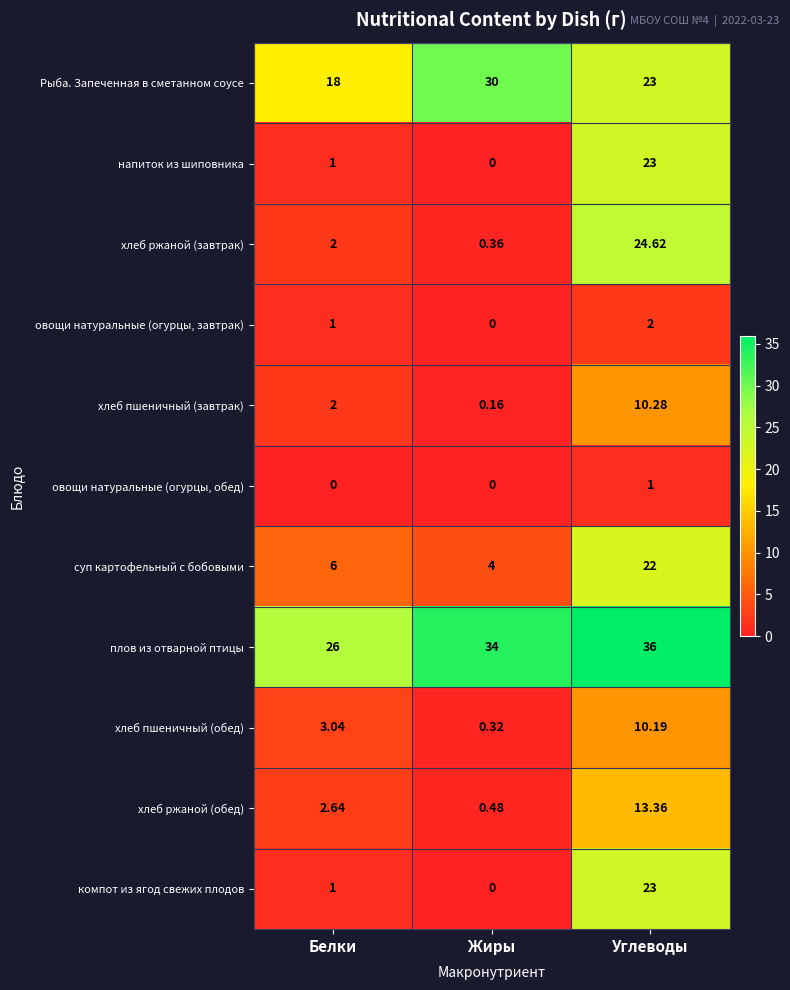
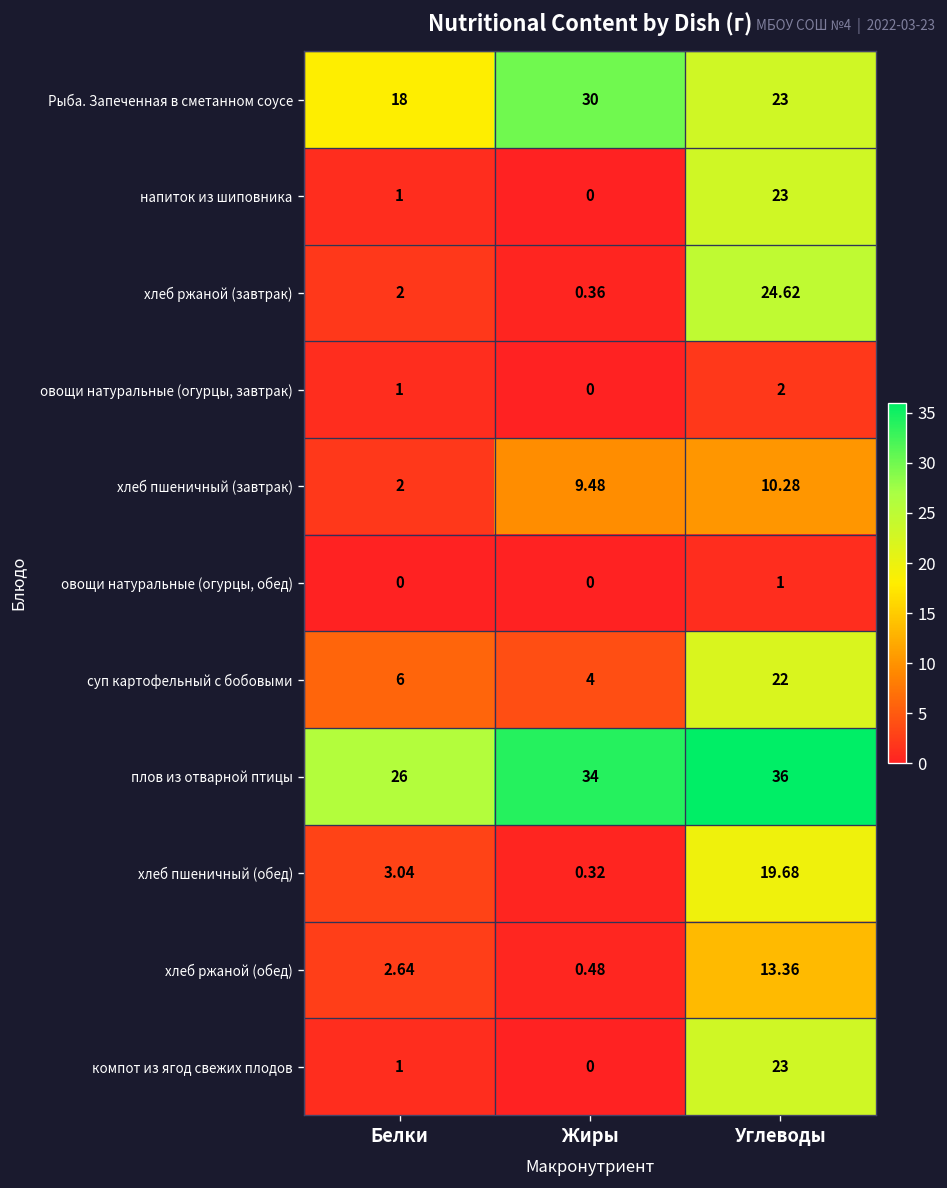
хлеб пшеничный (завтрак), Жиры: 0.16 -> 9.48
хлеб пшеничный (обед), Углеводы: 10.19 -> 19.68
